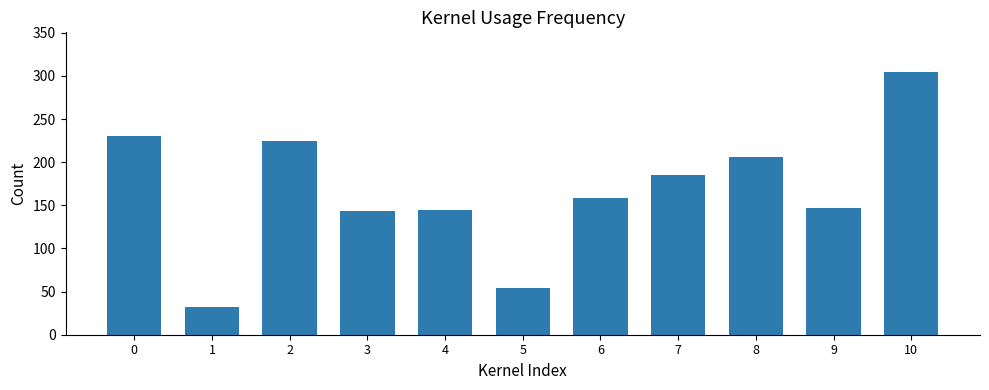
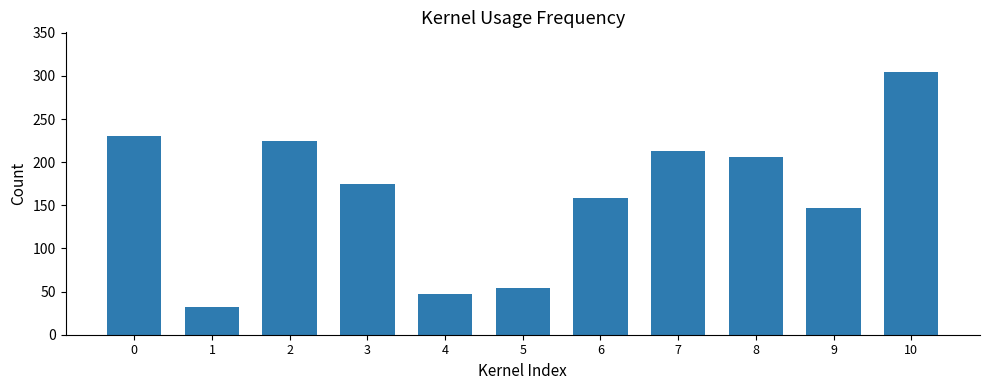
3: 140 -> 180
4: 150 -> 50
7: 180 -> 210
